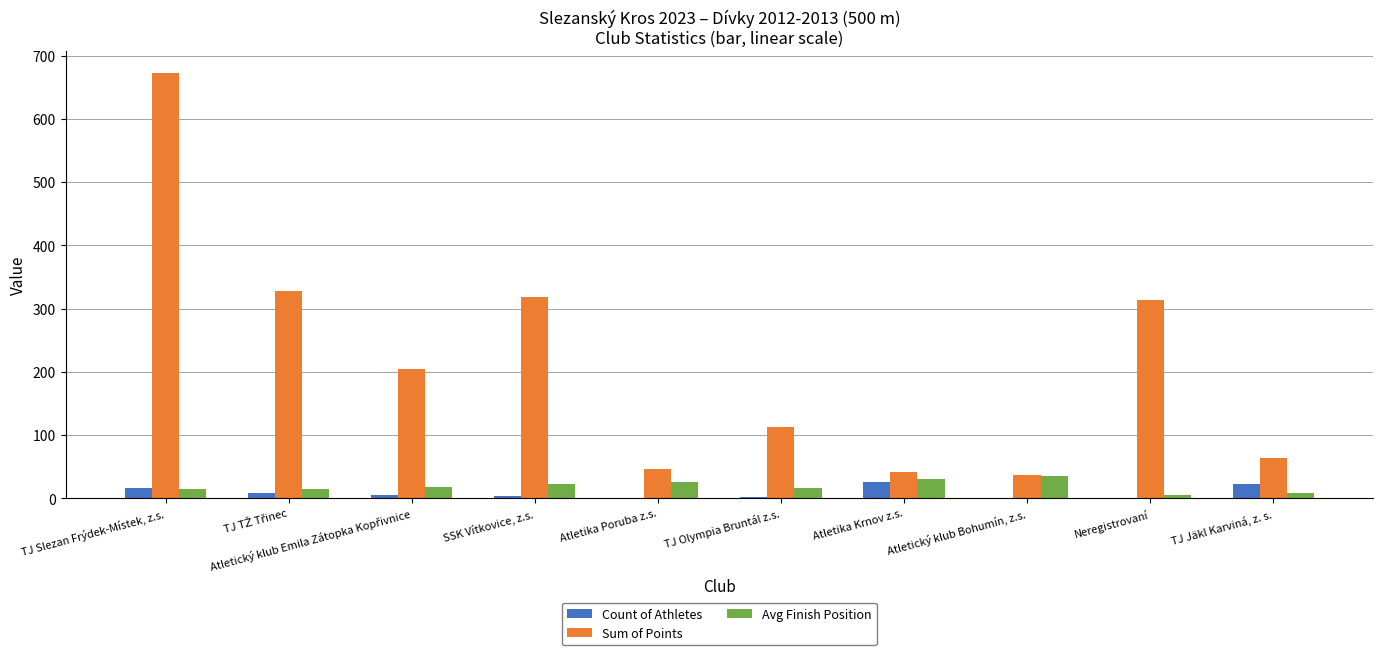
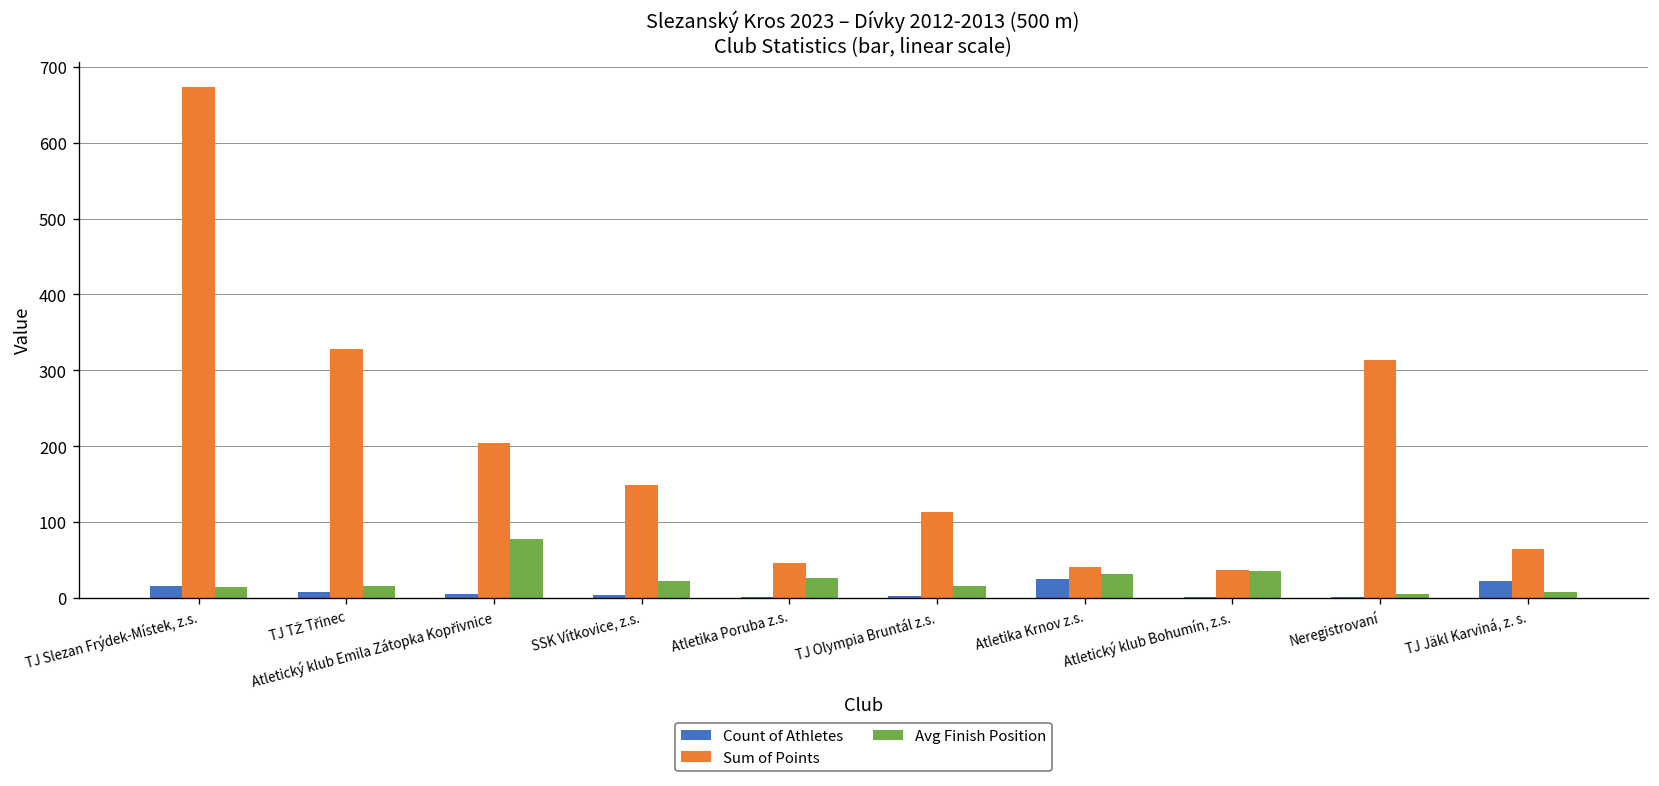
Avg Finish Position, Atletický klub Emila Zátopka Kopřivnice: 20 -> 80
Sum of Points, SSK Vítkovice, z.s.: 320 -> 150
